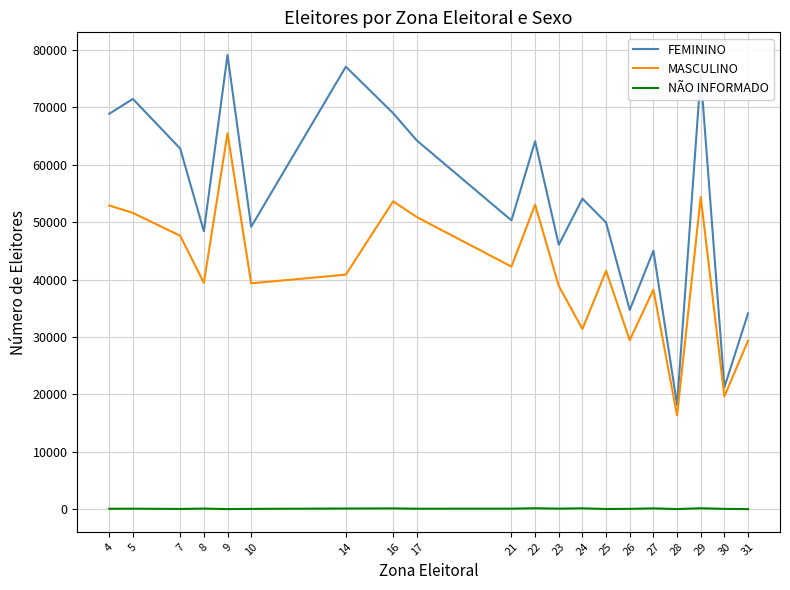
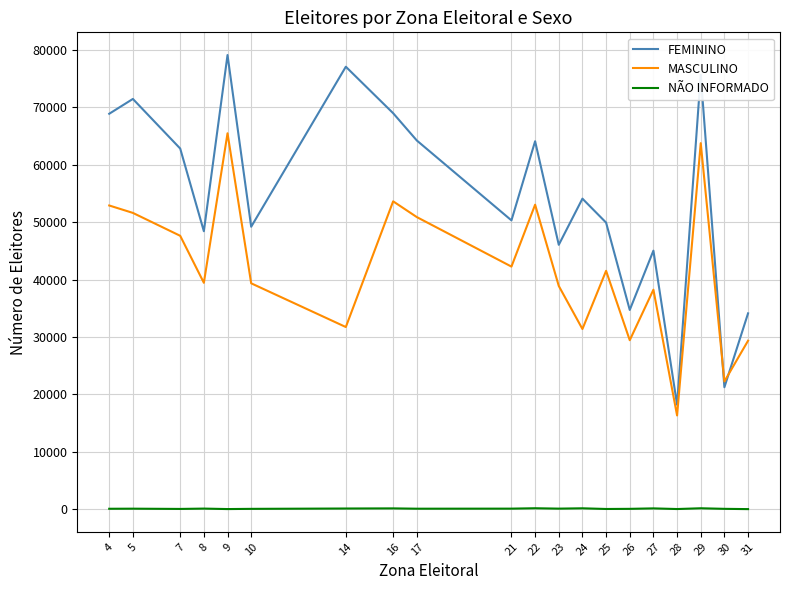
MASCULINO, 14: 41000 -> 32000
MASCULINO, 29: 54000 -> 64000
MASCULINO, 30: 20000 -> 22000
